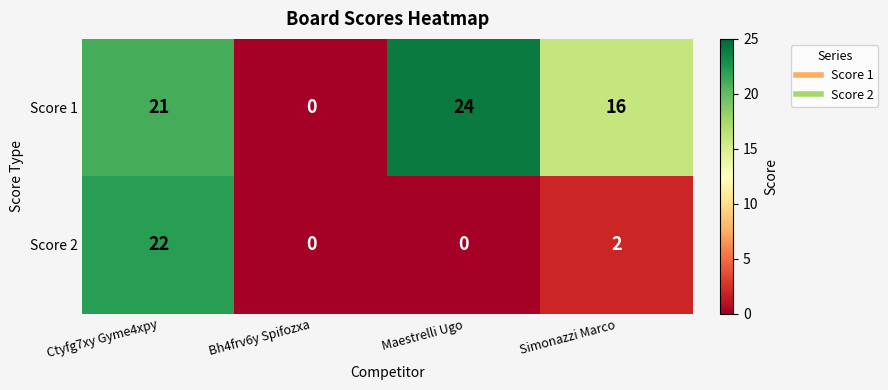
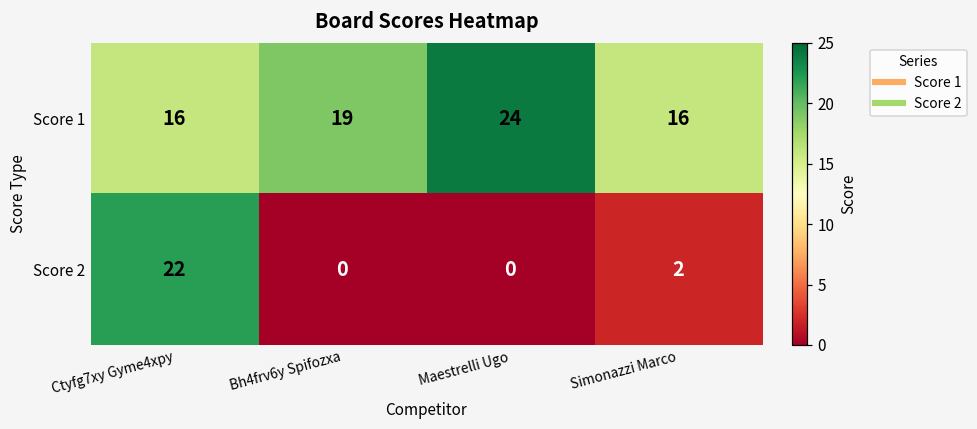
Score 1, Ctyfg7xy Gyme4xpy: 21 -> 16
Score 1, Bh4frv6y Spifozxa: 0 -> 19
